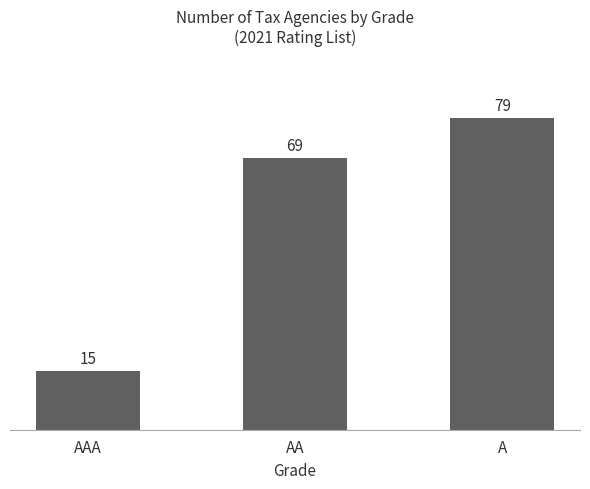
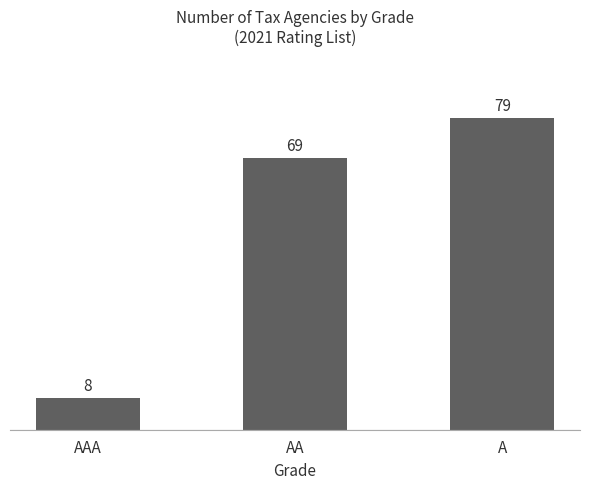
AAA: 15 -> 8
